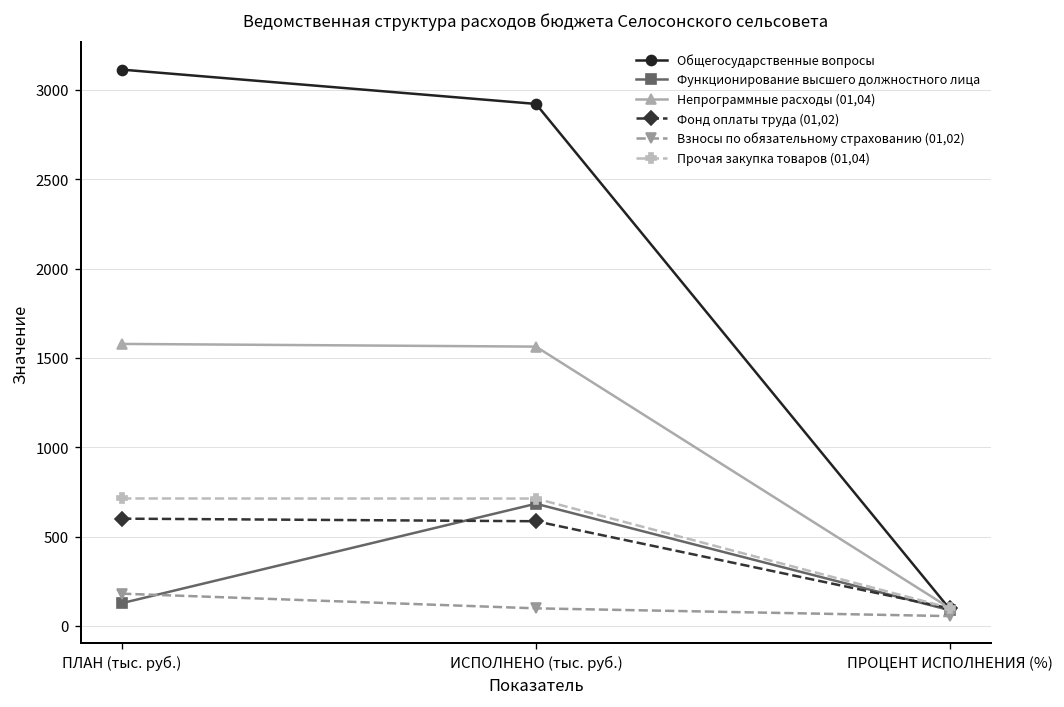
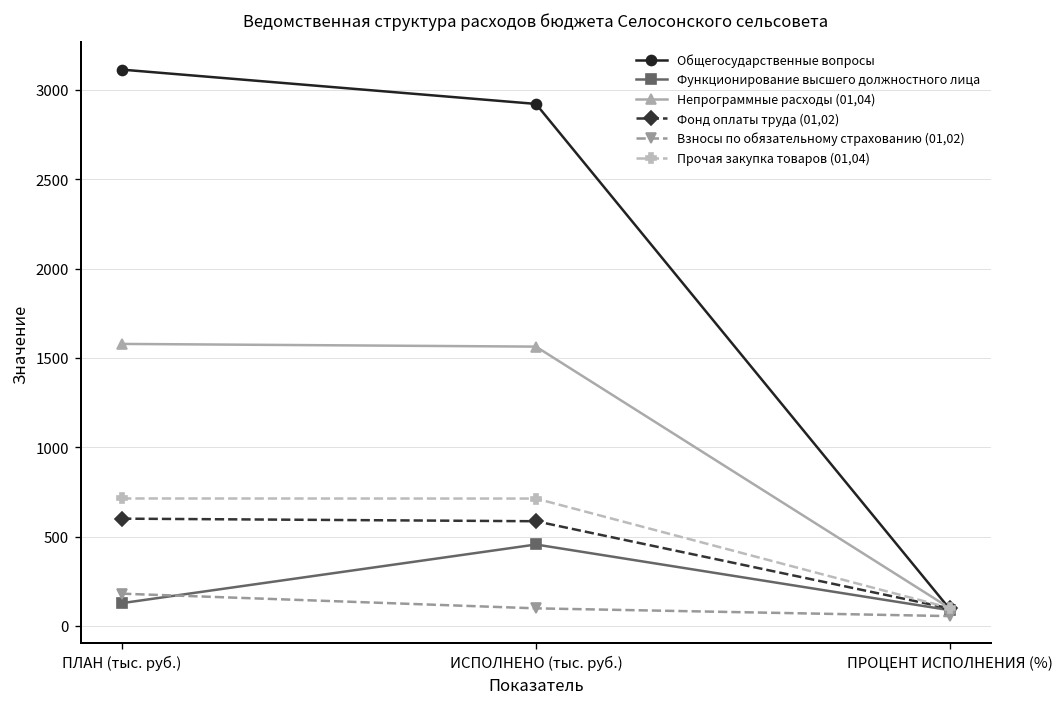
Функционирование высшего должностного лица, ИСПОЛНЕНО (тыс. руб.): 680 -> 460
